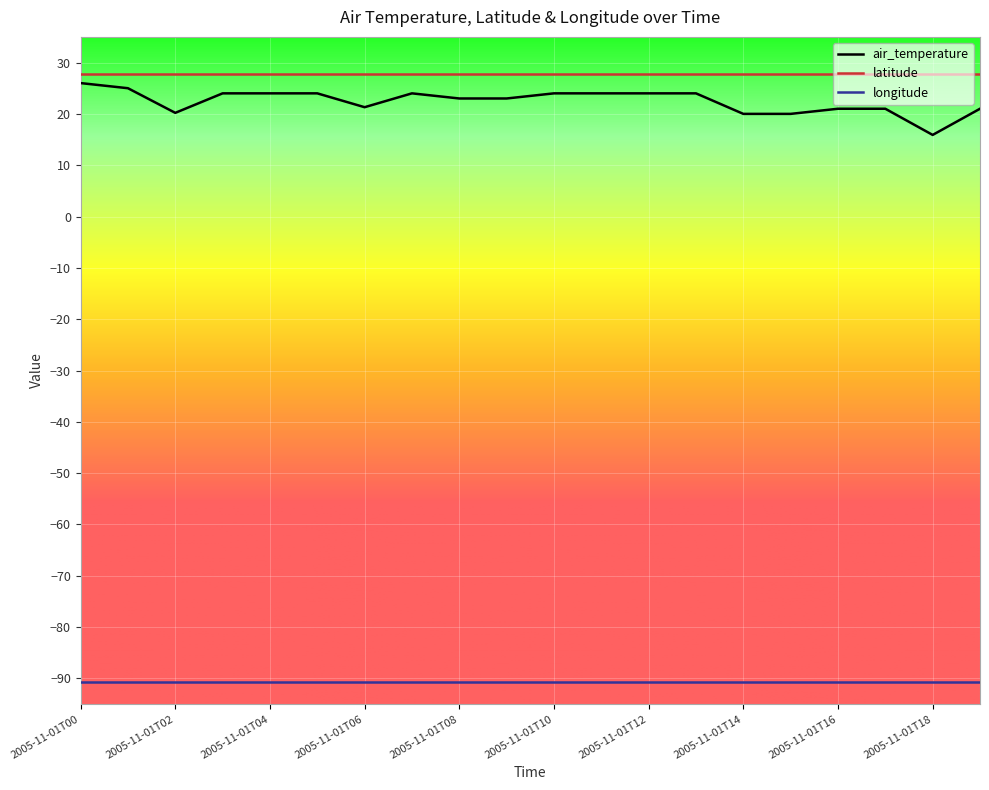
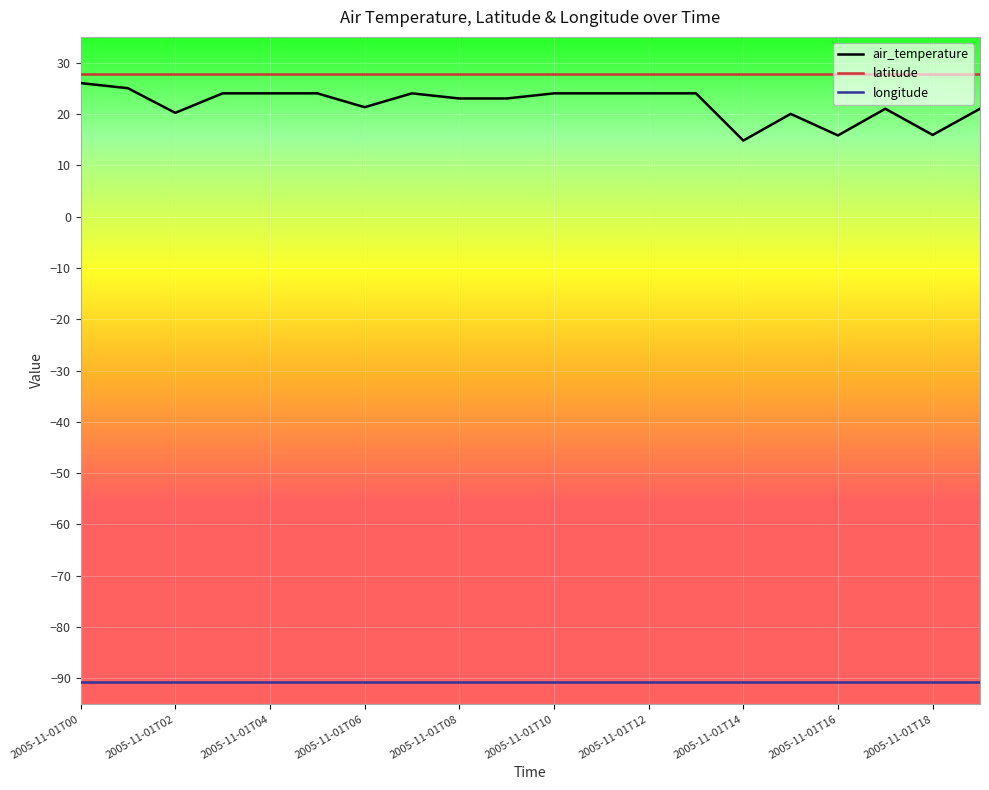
air_temperature, 2005-11-01T14: 20 -> 15
air_temperature, 2005-11-01T16: 21 -> 16
